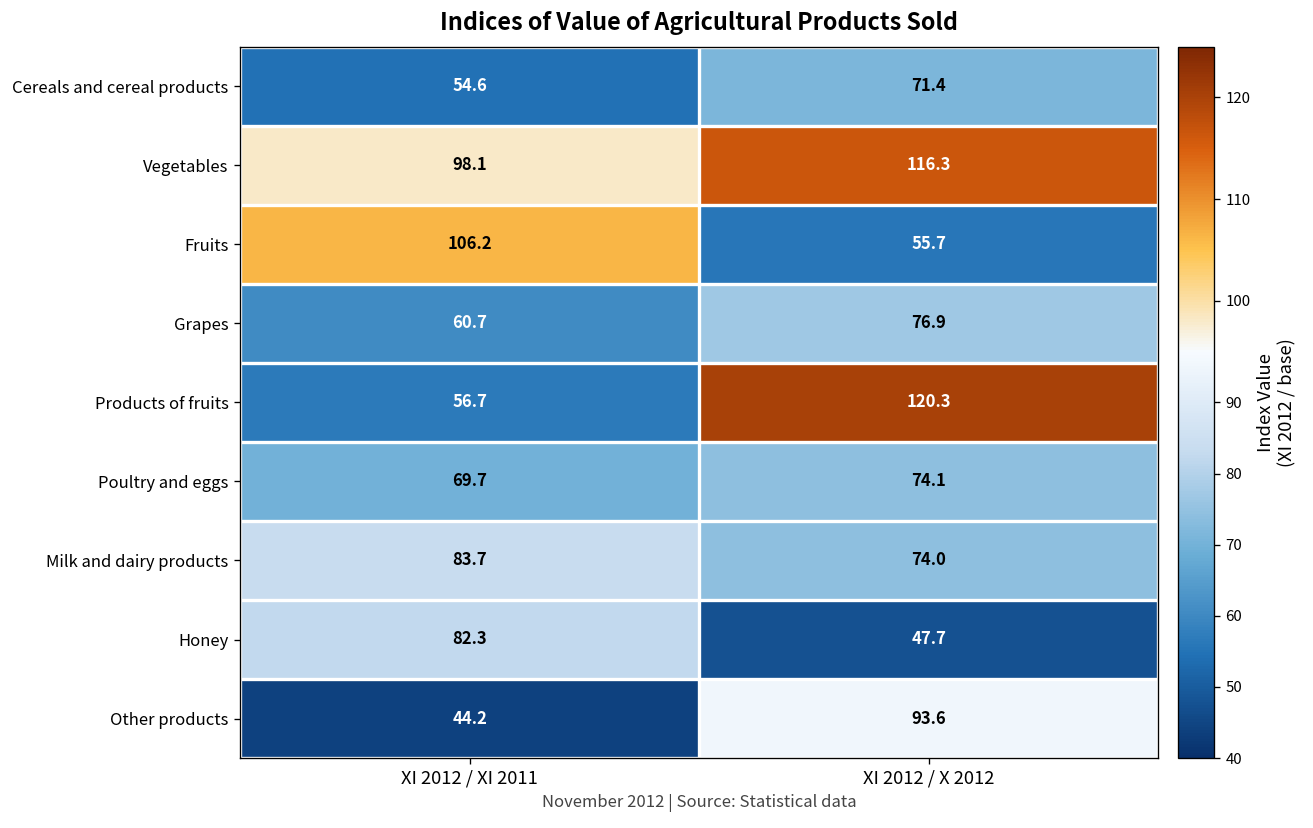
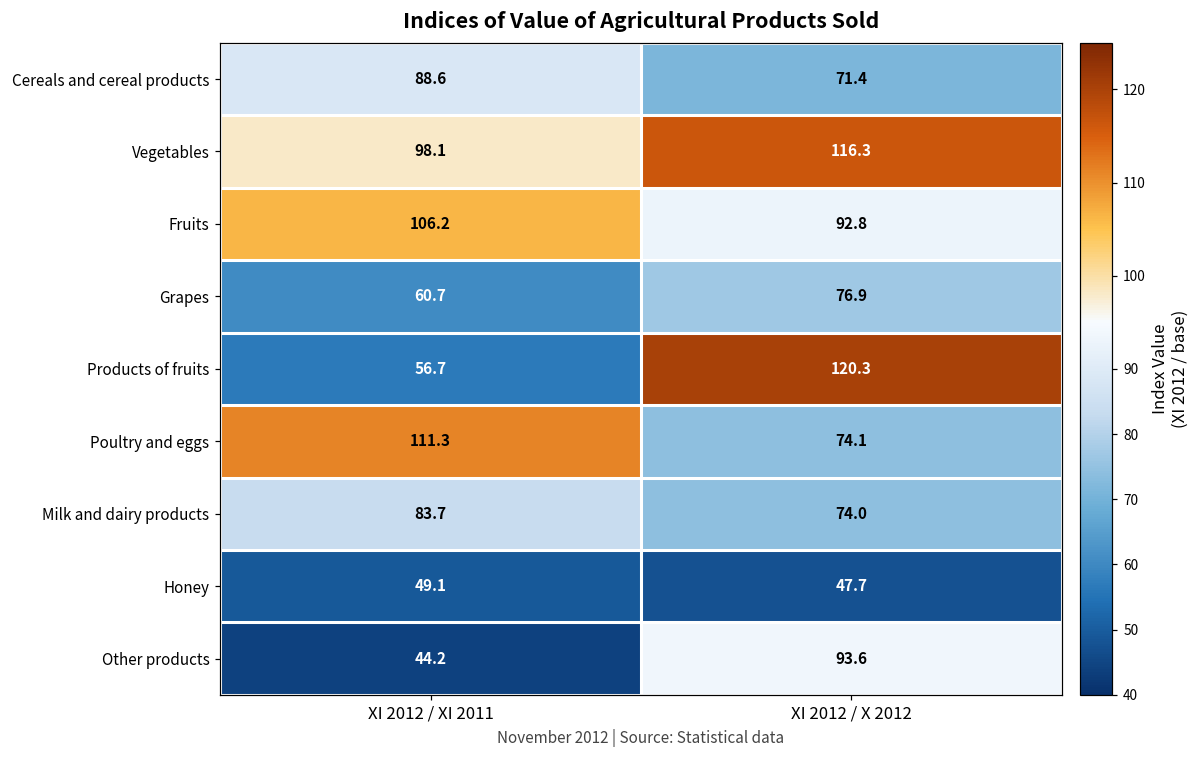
Cereals and cereal products, XI 2012 / XI 2011: 54.6 -> 88.6
Fruits, XI 2012 / X 2012: 55.7 -> 92.8
Poultry and eggs, XI 2012 / XI 2011: 69.7 -> 111.3
Honey, XI 2012 / XI 2011: 82.3 -> 49.1
